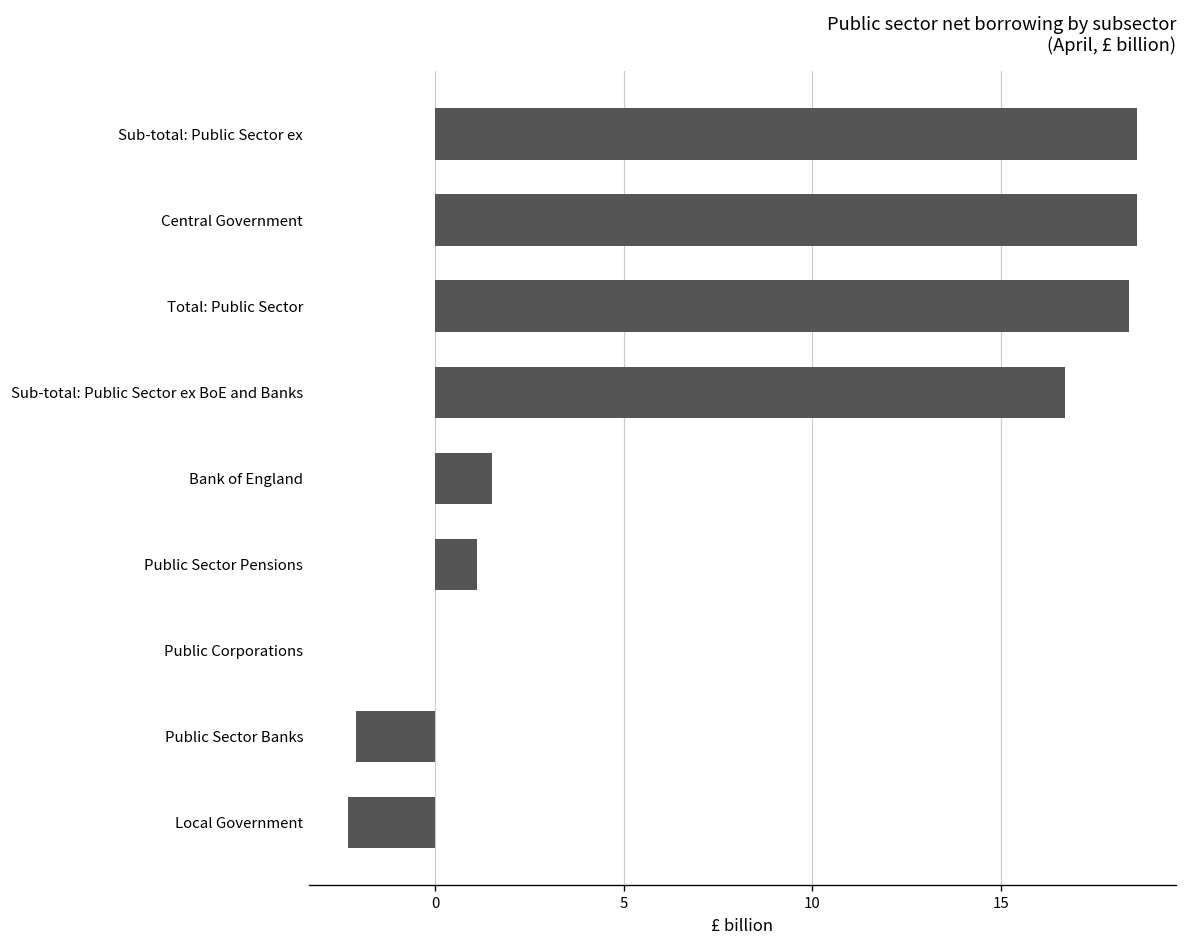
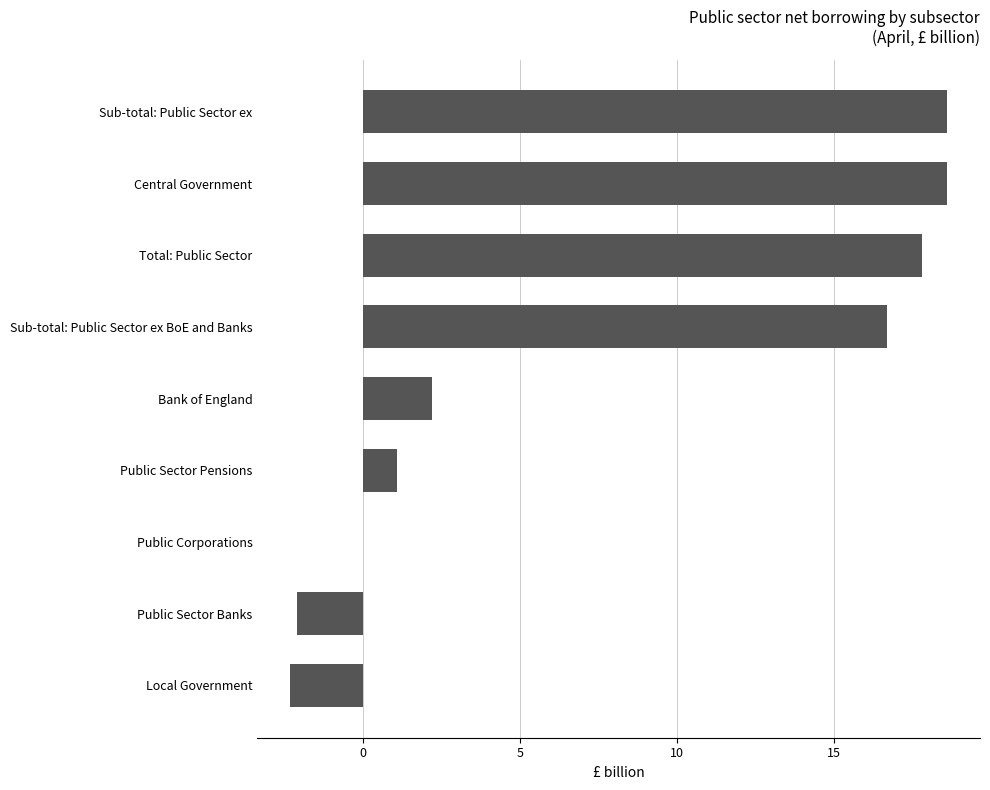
Total: Public Sector: 18.4 -> 17.8
Bank of England: 1.5 -> 2.2
